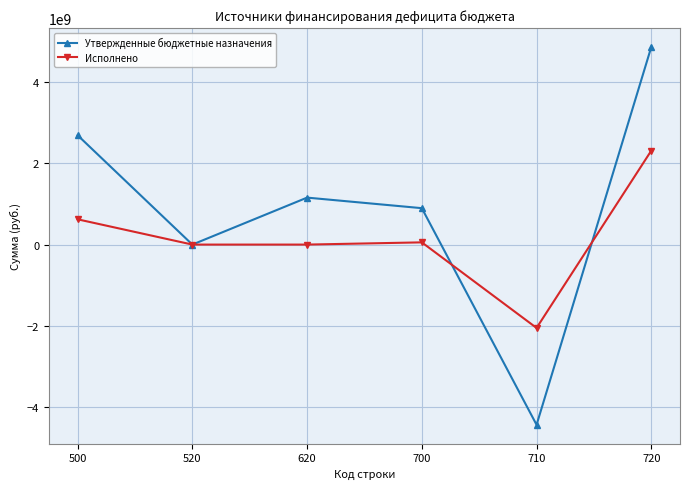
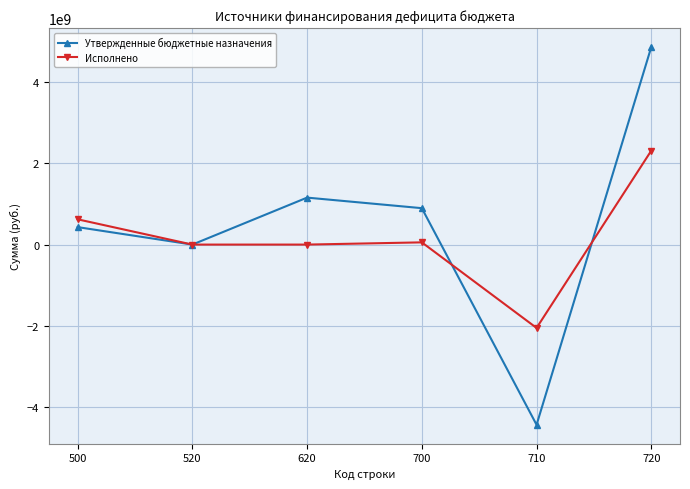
Утвержденные бюджетные назначения, 500: 2700000000 -> 400000000
